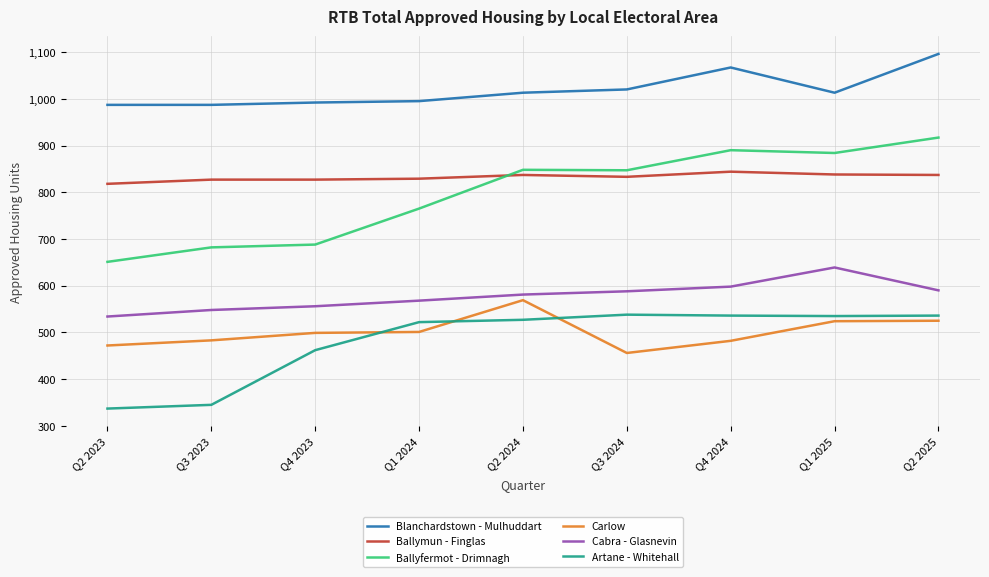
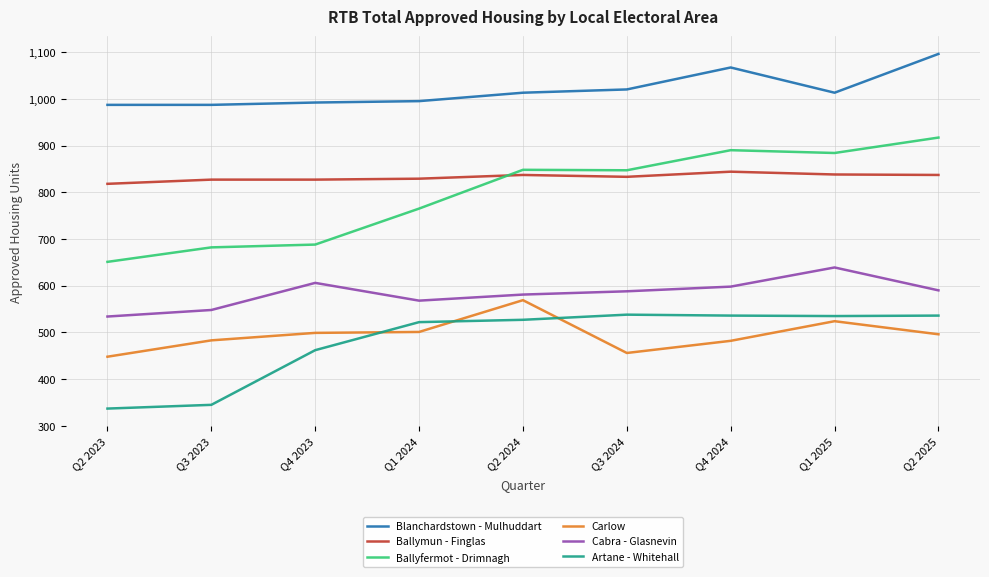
Carlow, Q2 2023: 470 -> 450
Cabra - Glasnevin, Q4 2023: 560 -> 610
Carlow, Q2 2025: 530 -> 500
